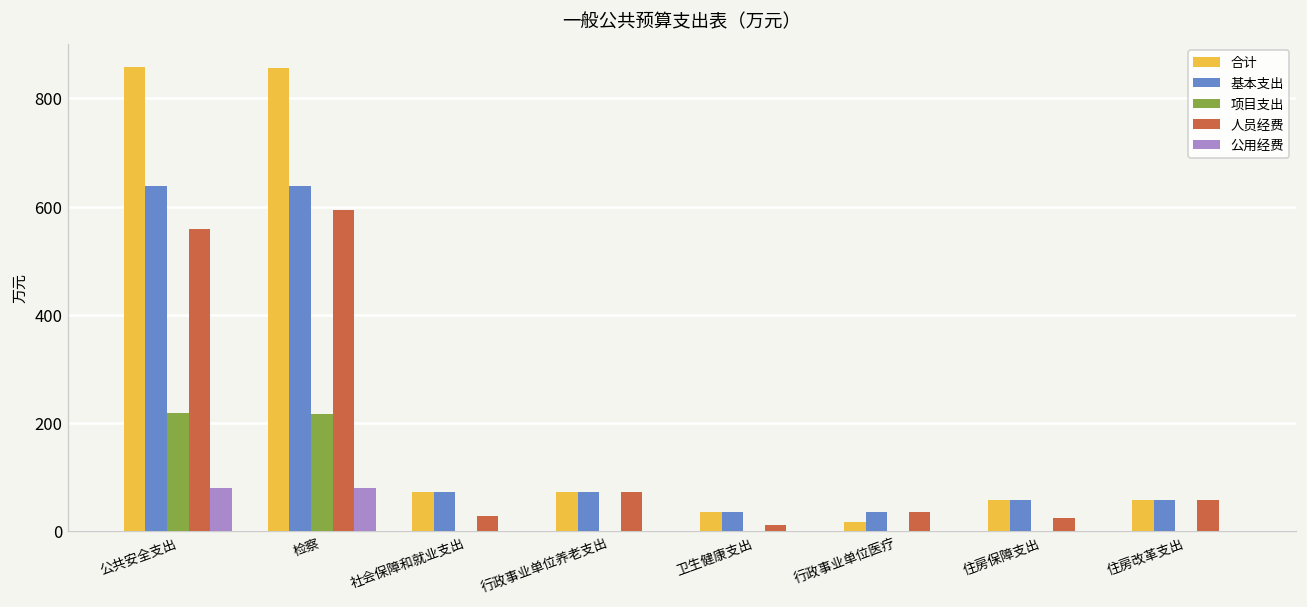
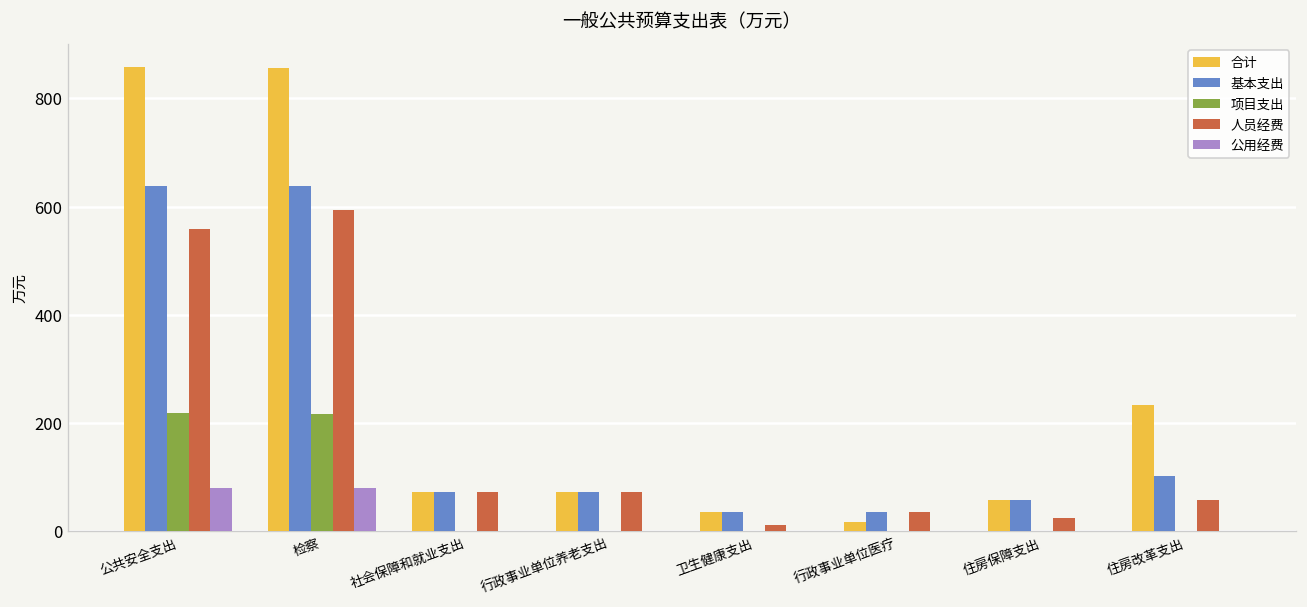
人员经费, 社会保障和就业支出: 30 -> 70
合计, 住房改革支出: 60 -> 230
基本支出, 住房改革支出: 60 -> 100
